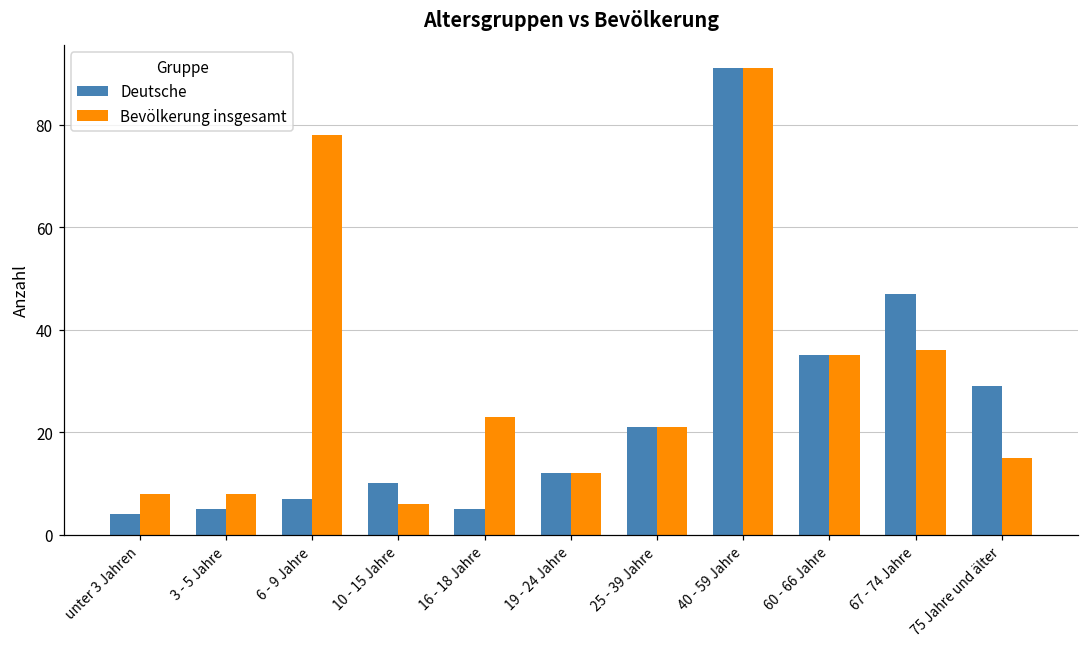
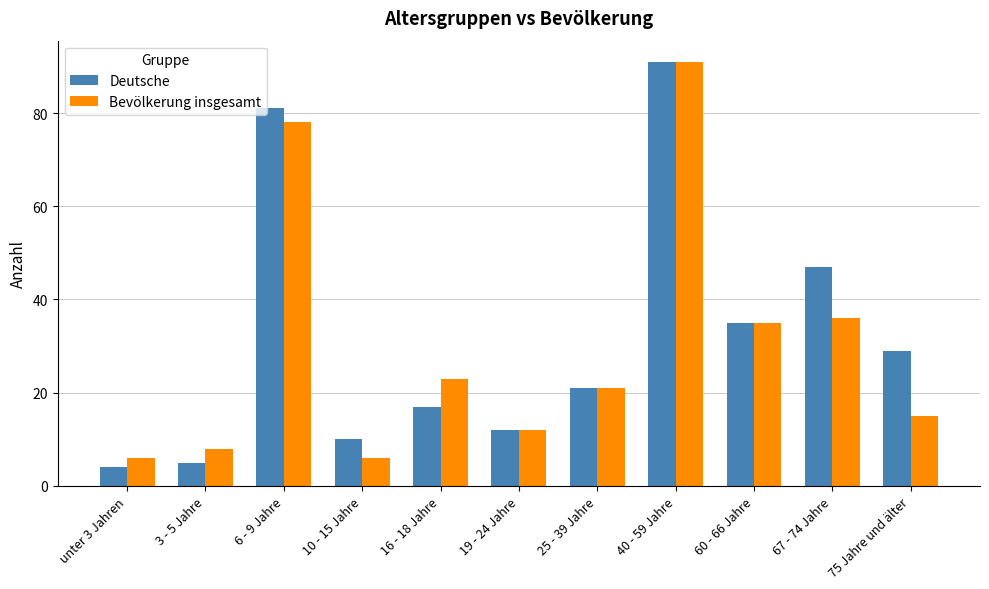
Bevölkerung insgesamt, unter 3 Jahren: 8 -> 6
Deutsche, 6 - 9 Jahre: 7 -> 81
Deutsche, 16 - 18 Jahre: 5 -> 17
